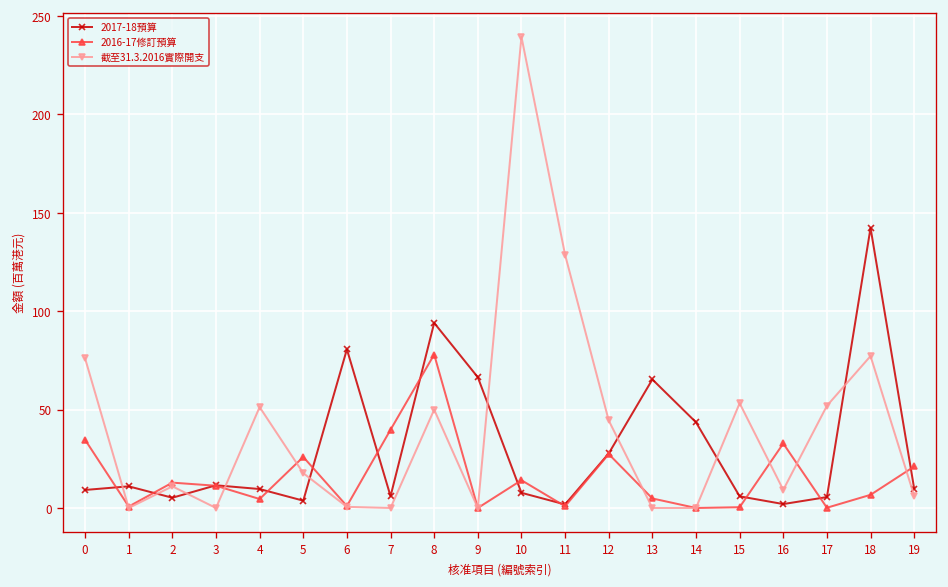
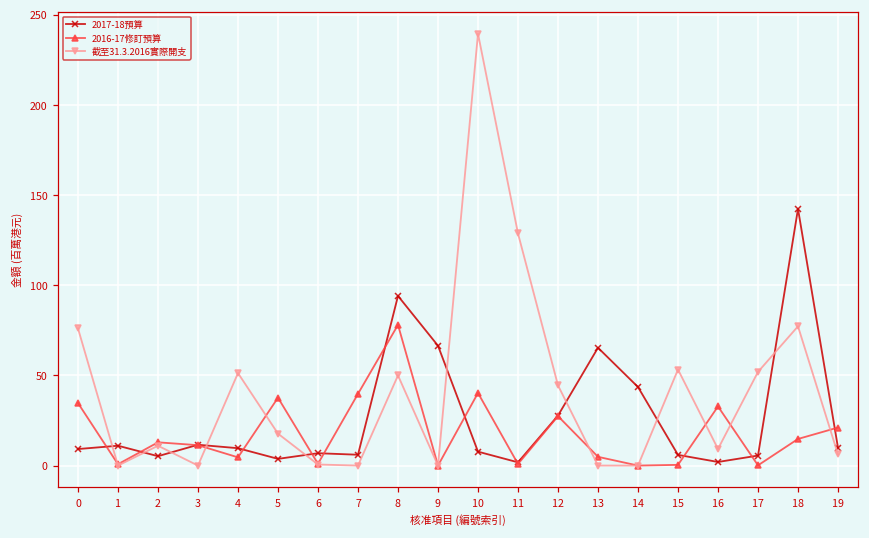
2016-17修訂預算, 5: 26 -> 38
2017-18預算, 6: 81 -> 7
2016-17修訂預算, 10: 14 -> 40
2016-17修訂預算, 18: 7 -> 15
